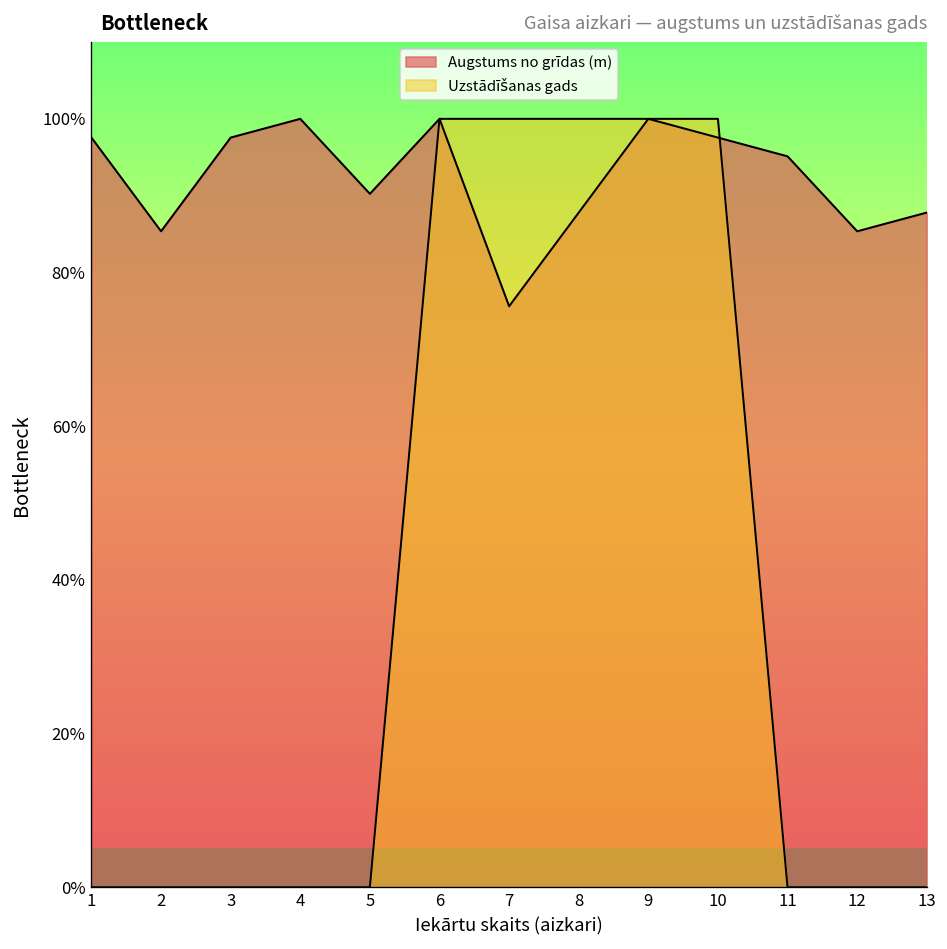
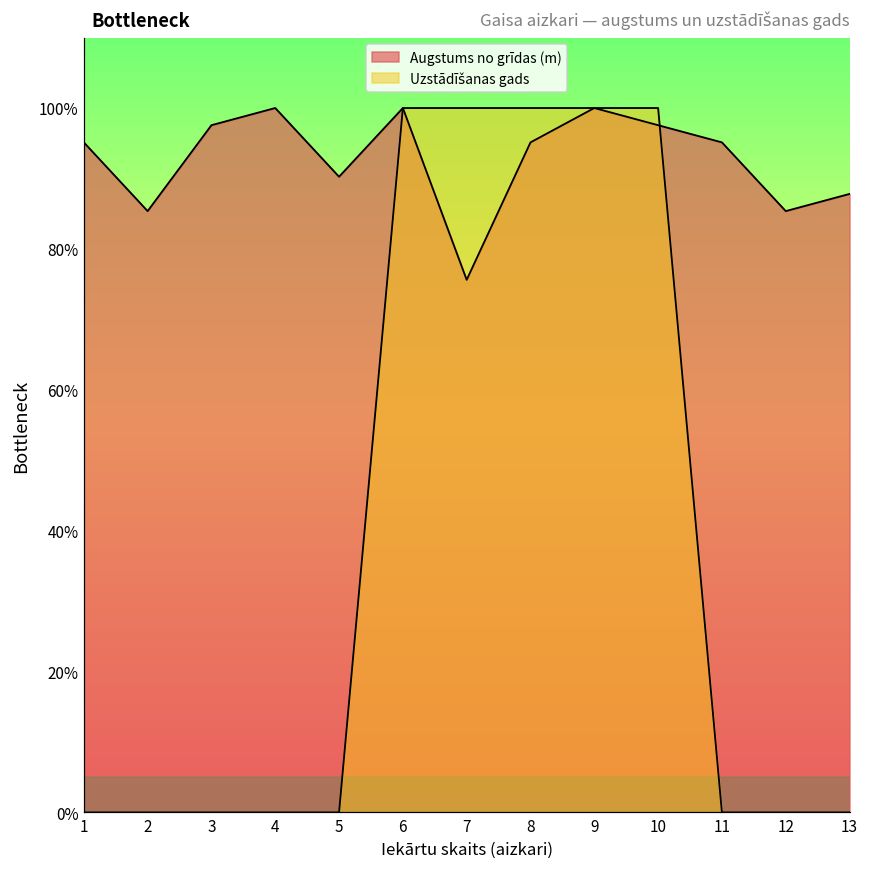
Augstums no grīdas (m), 1: 98% -> 95%
Augstums no grīdas (m), 8: 88% -> 95%
